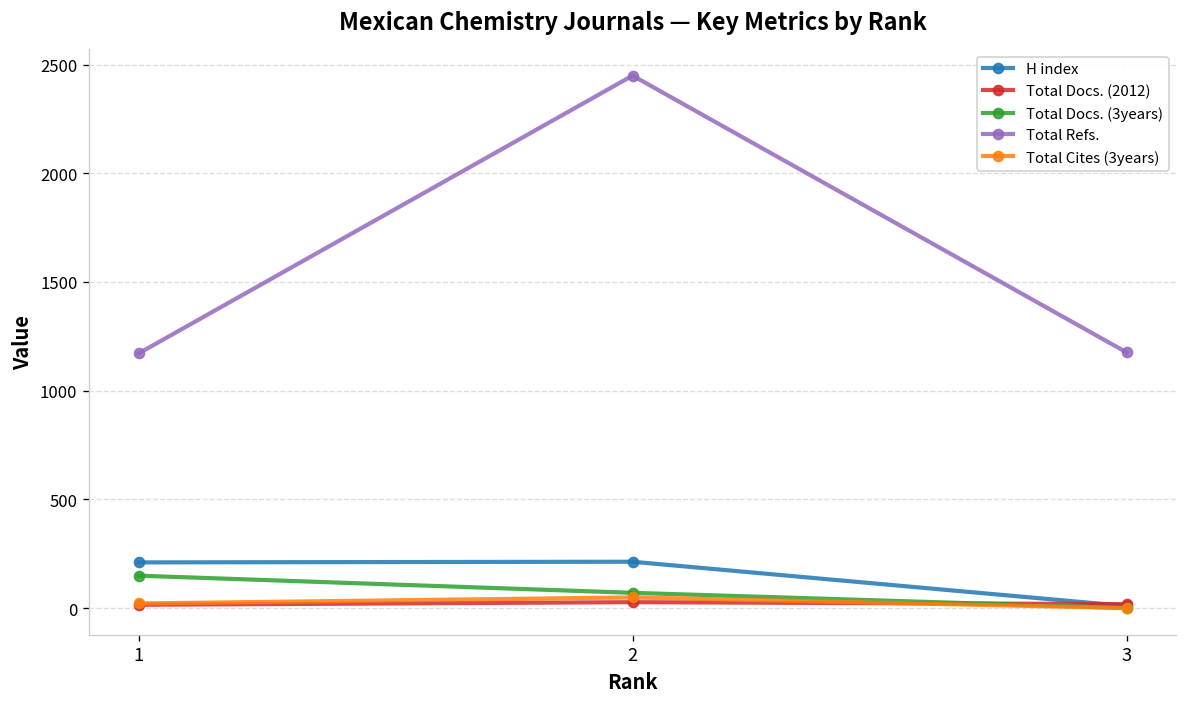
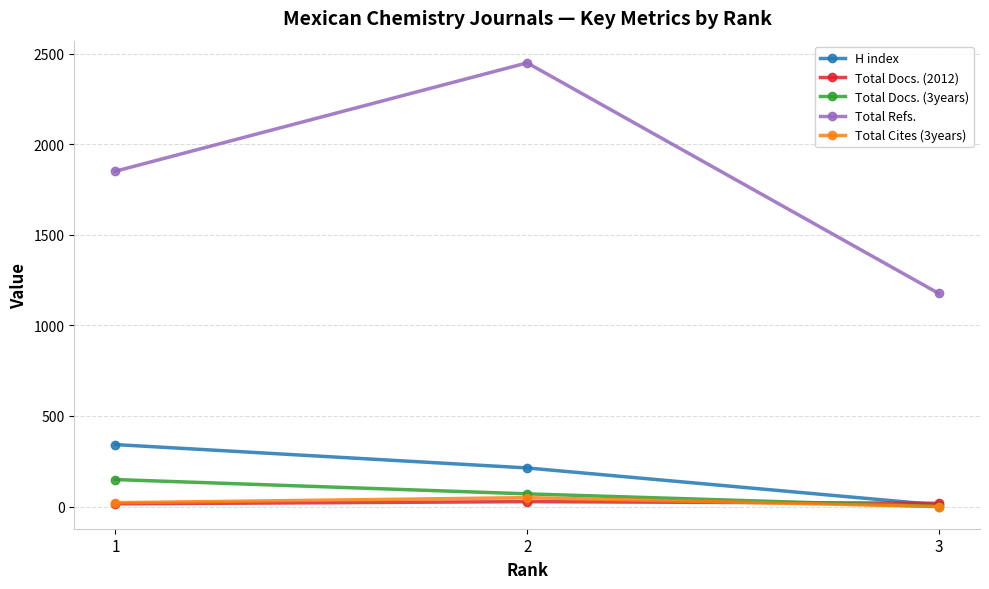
H index, 1: 210 -> 340
Total Refs., 1: 1170 -> 1850
